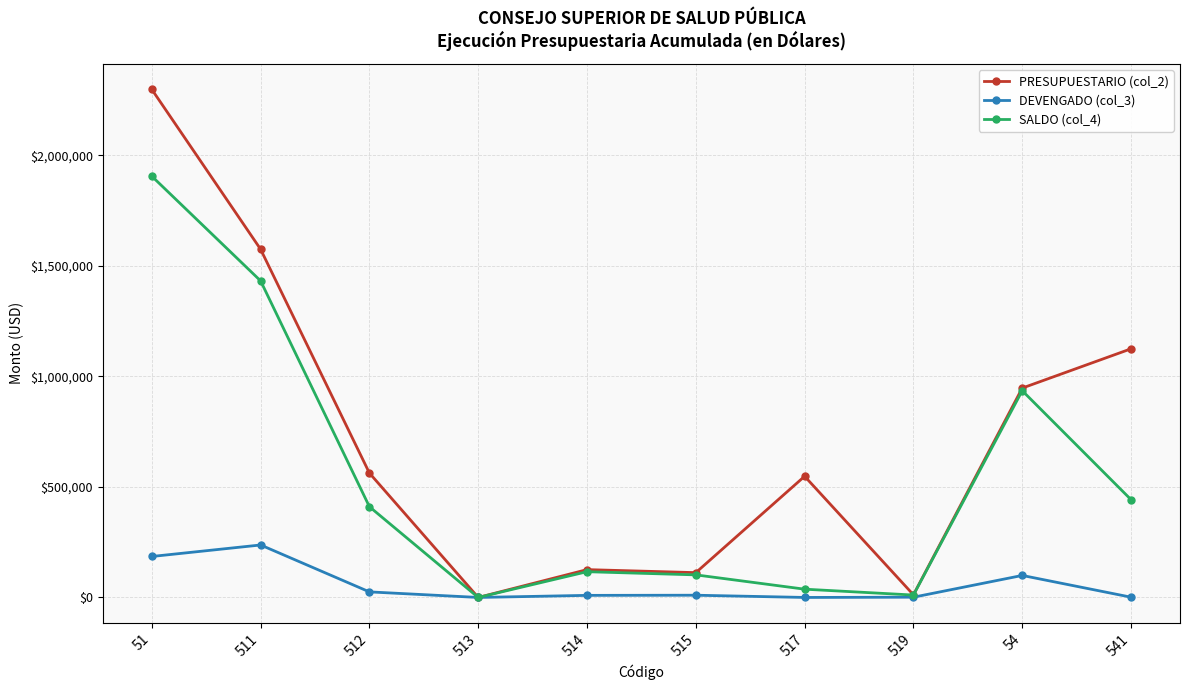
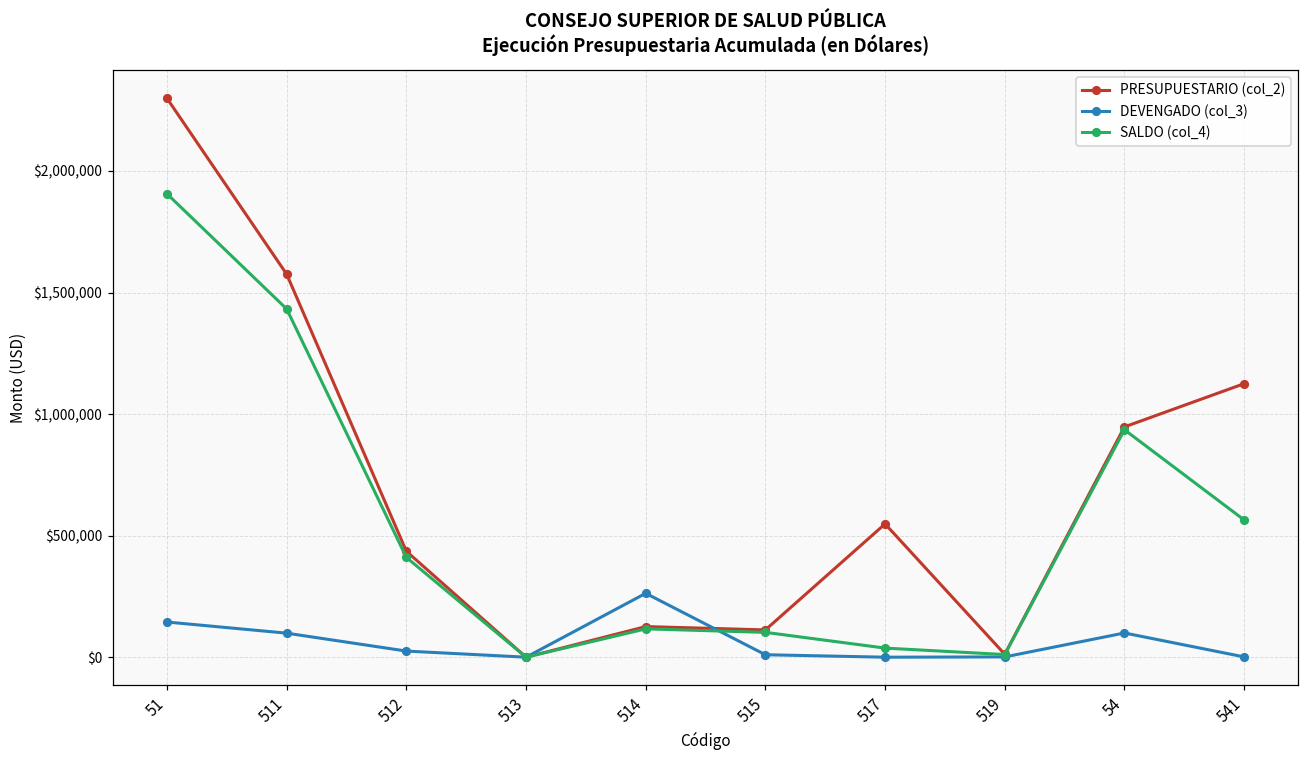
DEVENGADO (col_3), 51: $190,000 -> $140,000
DEVENGADO (col_3), 511: $240,000 -> $100,000
PRESUPUESTARIO (col_2), 512: $560,000 -> $440,000
DEVENGADO (col_3), 514: $10,000 -> $260,000
SALDO (col_4), 541: $440,000 -> $560,000
